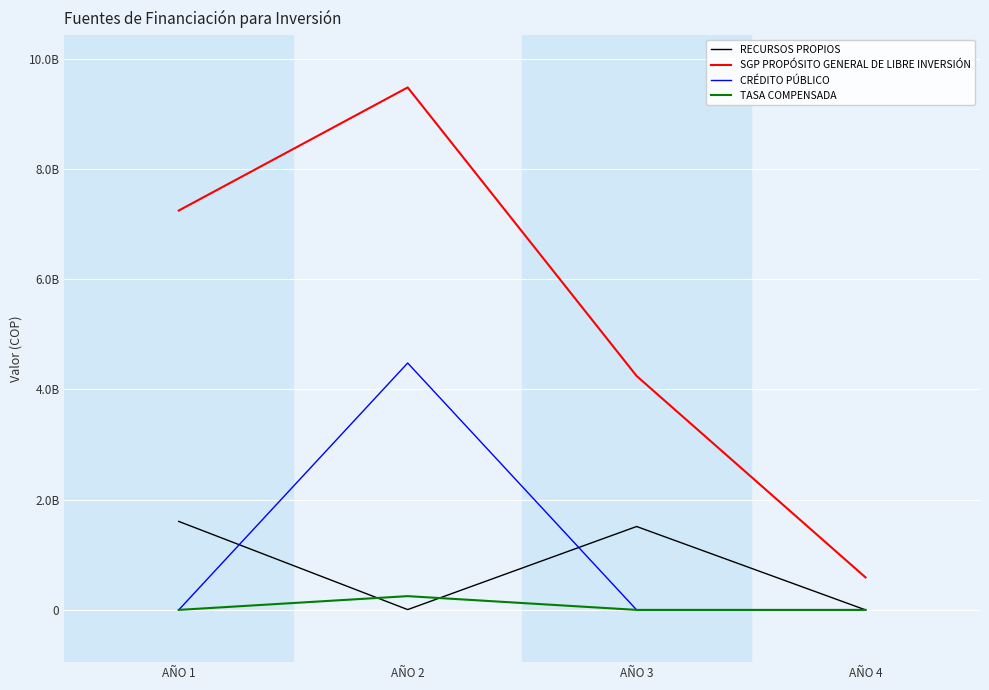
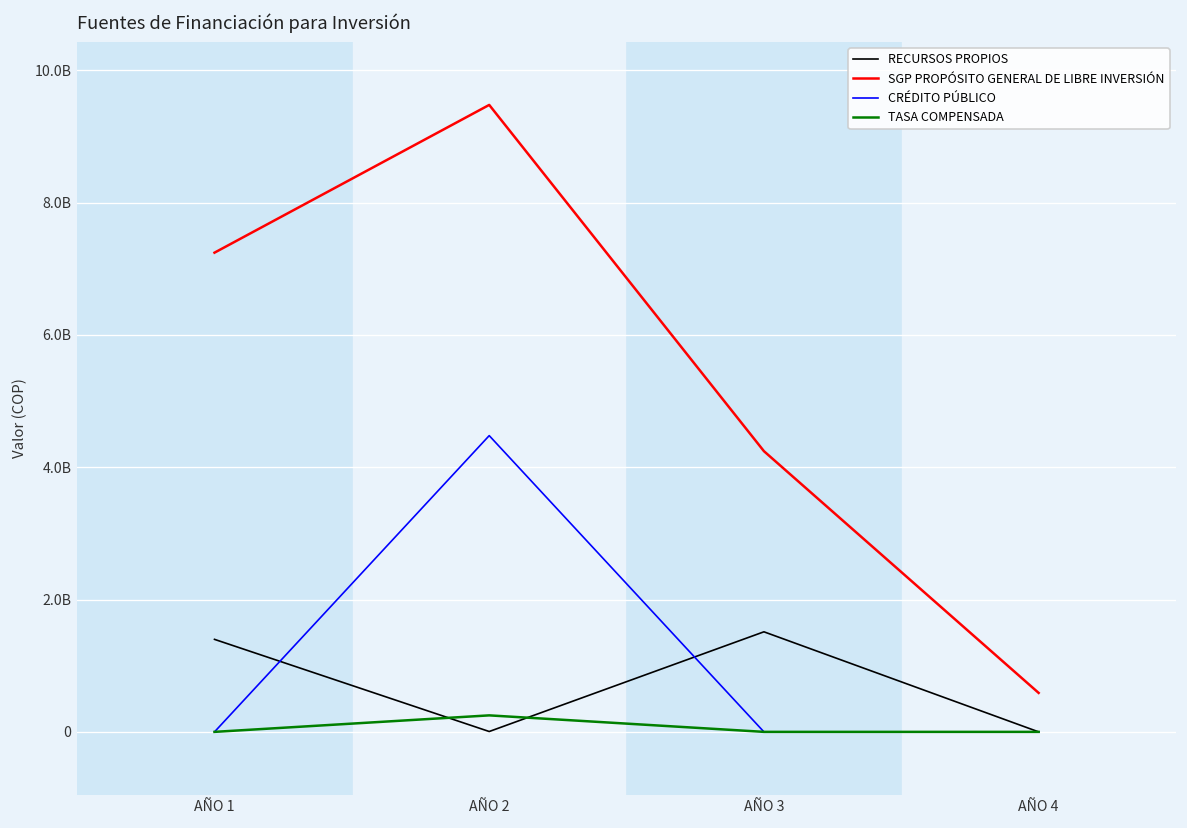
RECURSOS PROPIOS, AÑO 1: 1600000000 -> 1400000000
